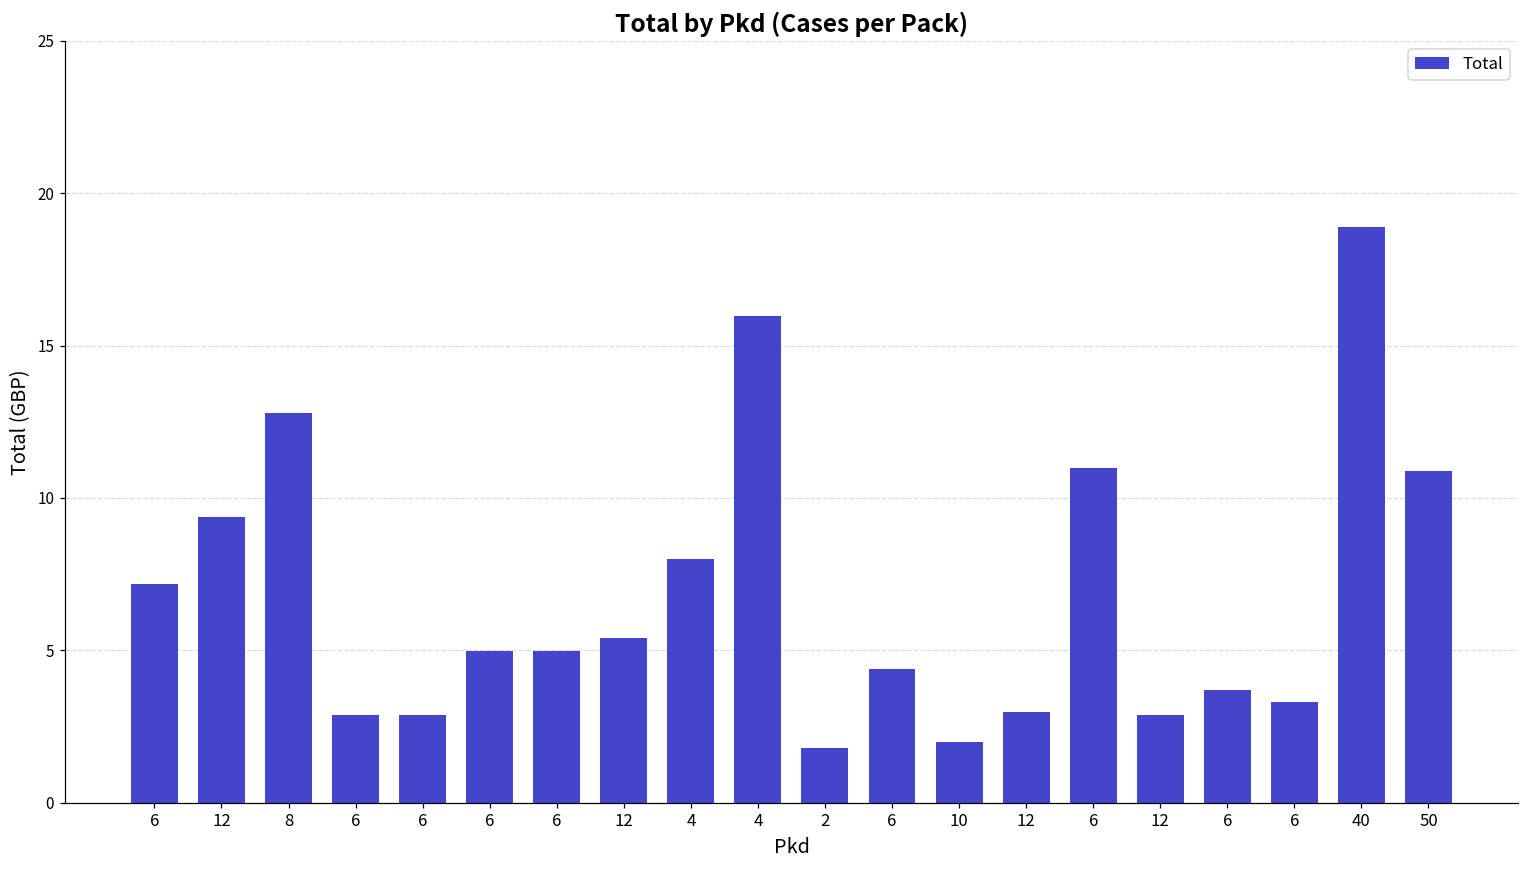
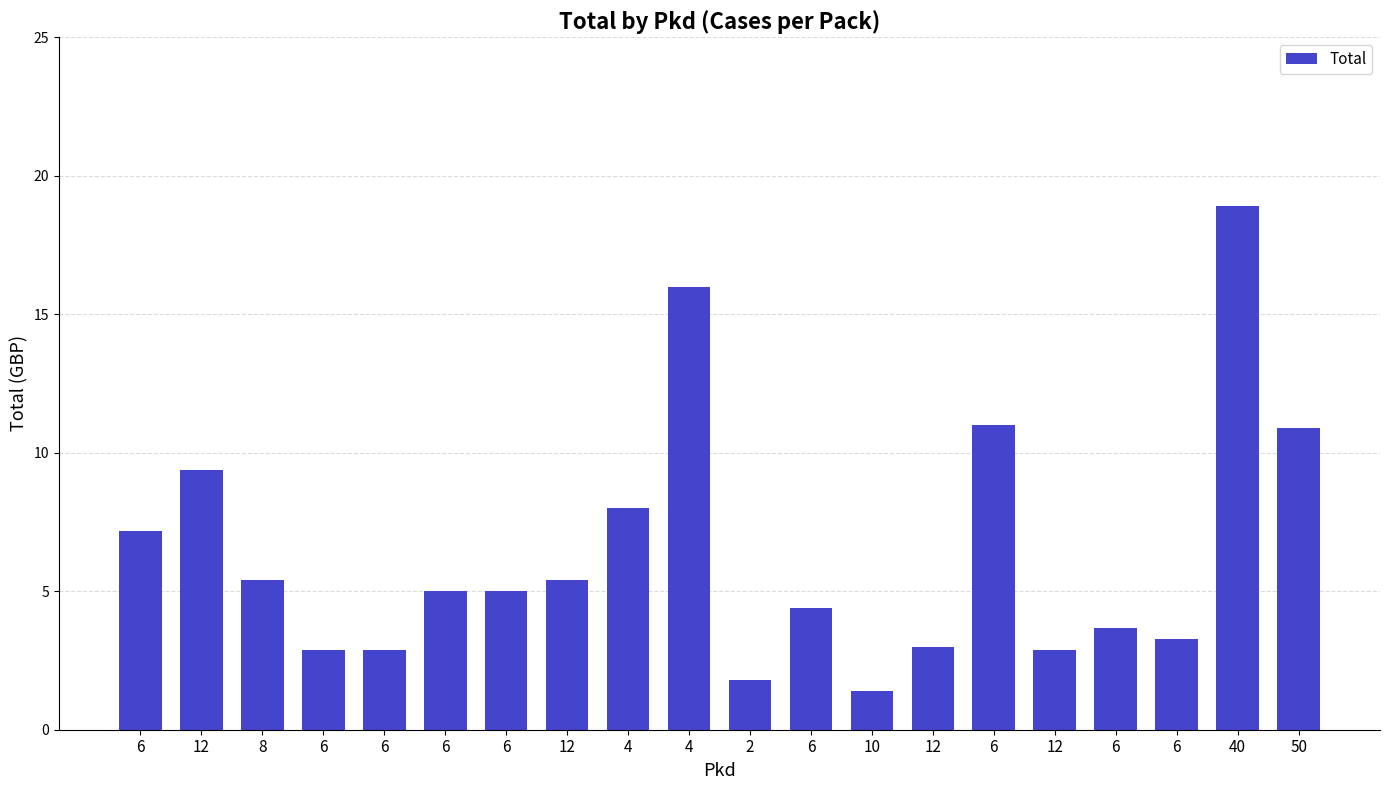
8: 12.8 -> 5.4
10: 2.0 -> 1.4
